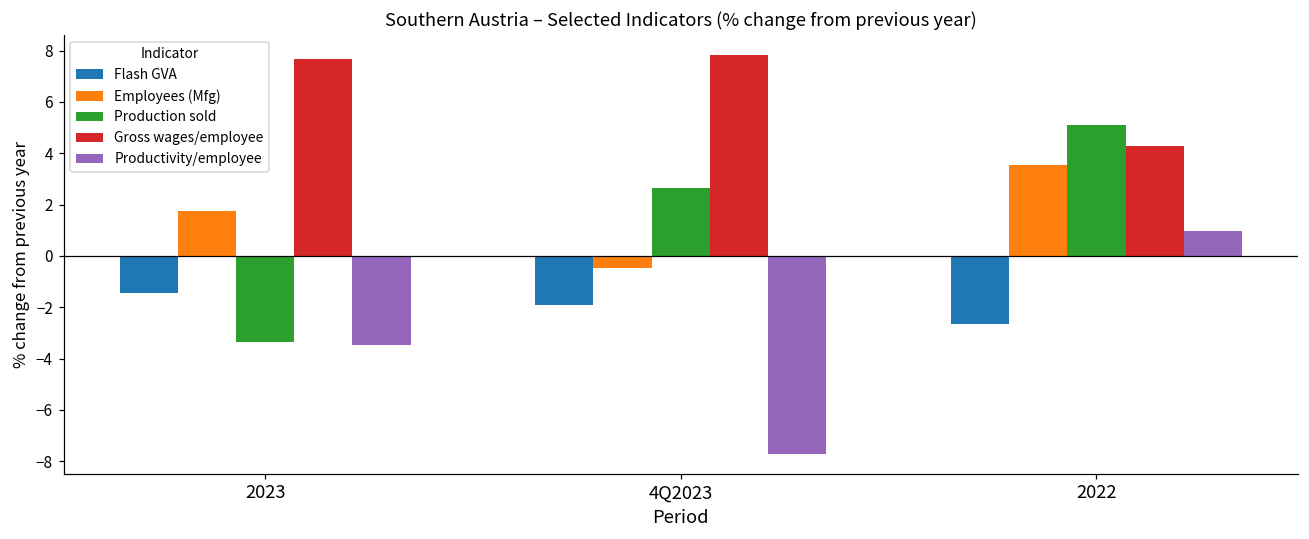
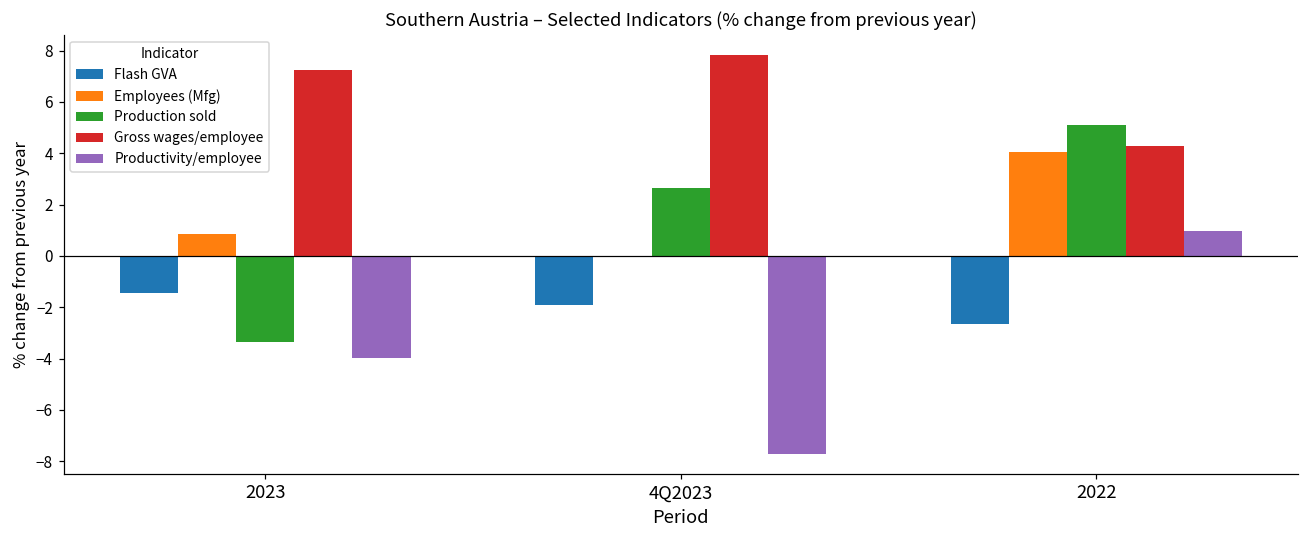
Employees (Mfg), 2023: 1.8 -> 0.9
Gross wages/employee, 2023: 7.7 -> 7.3
Productivity/employee, 2023: -3.5 -> -4.0
Employees (Mfg), 4Q2023: -0.5 -> -0.1
Employees (Mfg), 2022: 3.6 -> 4.0
